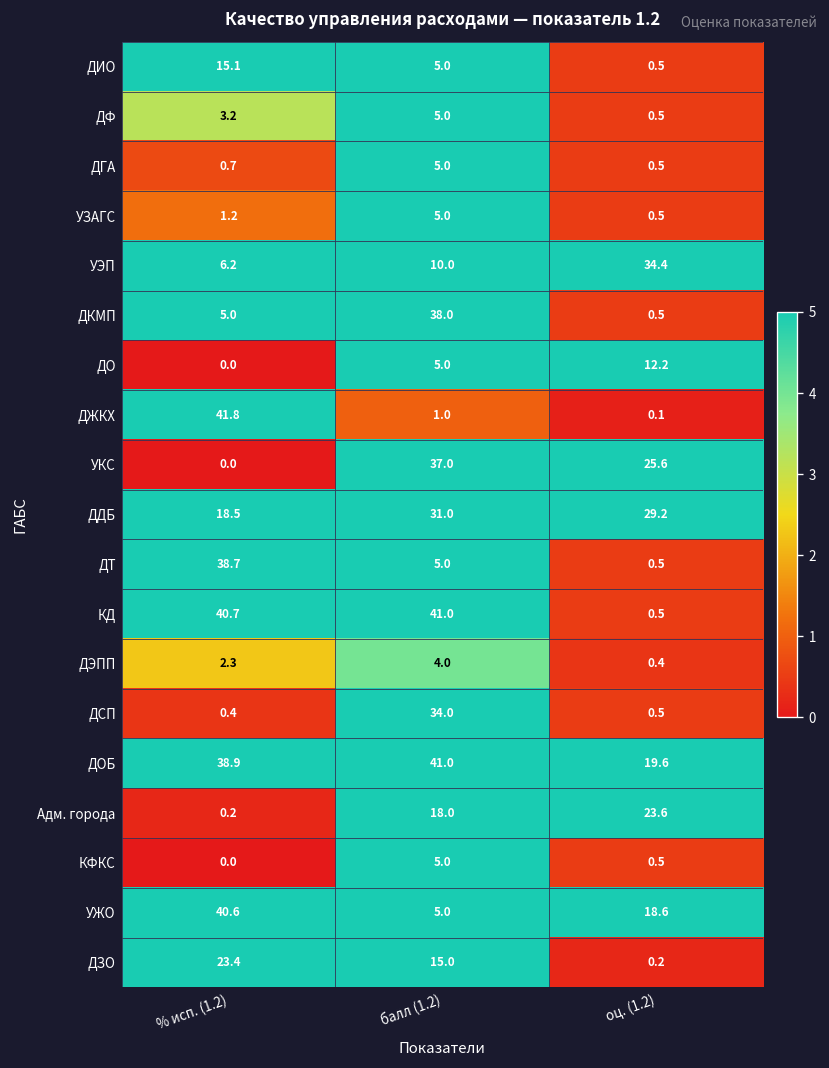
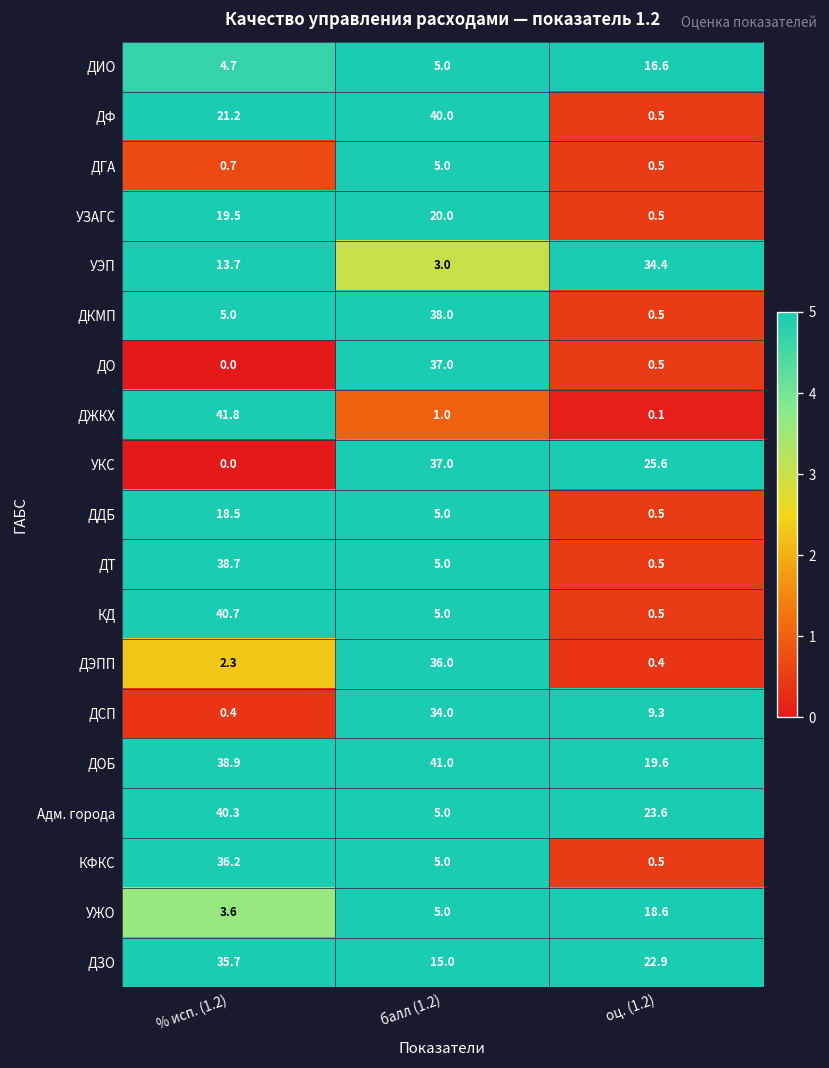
ДИО, % исп. (1.2): 15.1 -> 4.7
ДИО, оц. (1.2): 0.5 -> 16.6
ДФ, % исп. (1.2): 3.2 -> 21.2
ДФ, балл (1.2): 5.0 -> 40.0
УЗАГС, % исп. (1.2): 1.2 -> 19.5
УЗАГС, балл (1.2): 5.0 -> 20.0
УЭП, % исп. (1.2): 6.2 -> 13.7
УЭП, балл (1.2): 10.0 -> 3.0
ДО, балл (1.2): 5.0 -> 37.0
ДО, оц. (1.2): 12.2 -> 0.5
ДДБ, балл (1.2): 31.0 -> 5.0
ДДБ, оц. (1.2): 29.2 -> 0.5
КД, балл (1.2): 41.0 -> 5.0
ДЭПП, балл (1.2): 4.0 -> 36.0
ДСП, оц. (1.2): 0.5 -> 9.3
Адм. города, % исп. (1.2): 0.2 -> 40.3
Адм. города, балл (1.2): 18.0 -> 5.0
КФКС, % исп. (1.2): 0.0 -> 36.2
УЖО, % исп. (1.2): 40.6 -> 3.6
ДЗО, % исп. (1.2): 23.4 -> 35.7
ДЗО, оц. (1.2): 0.2 -> 22.9
